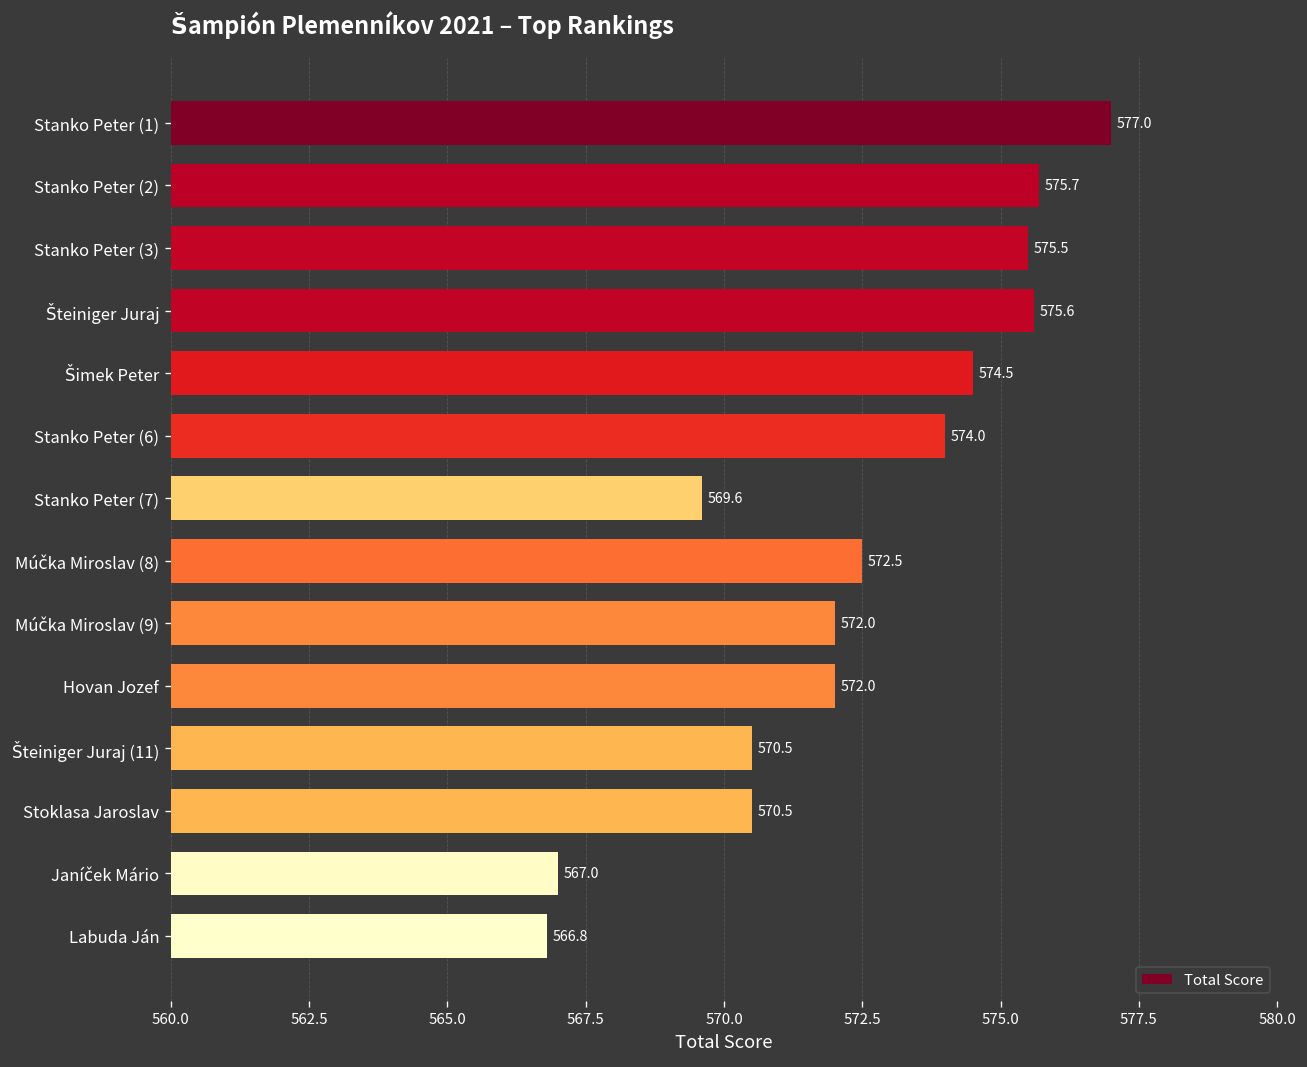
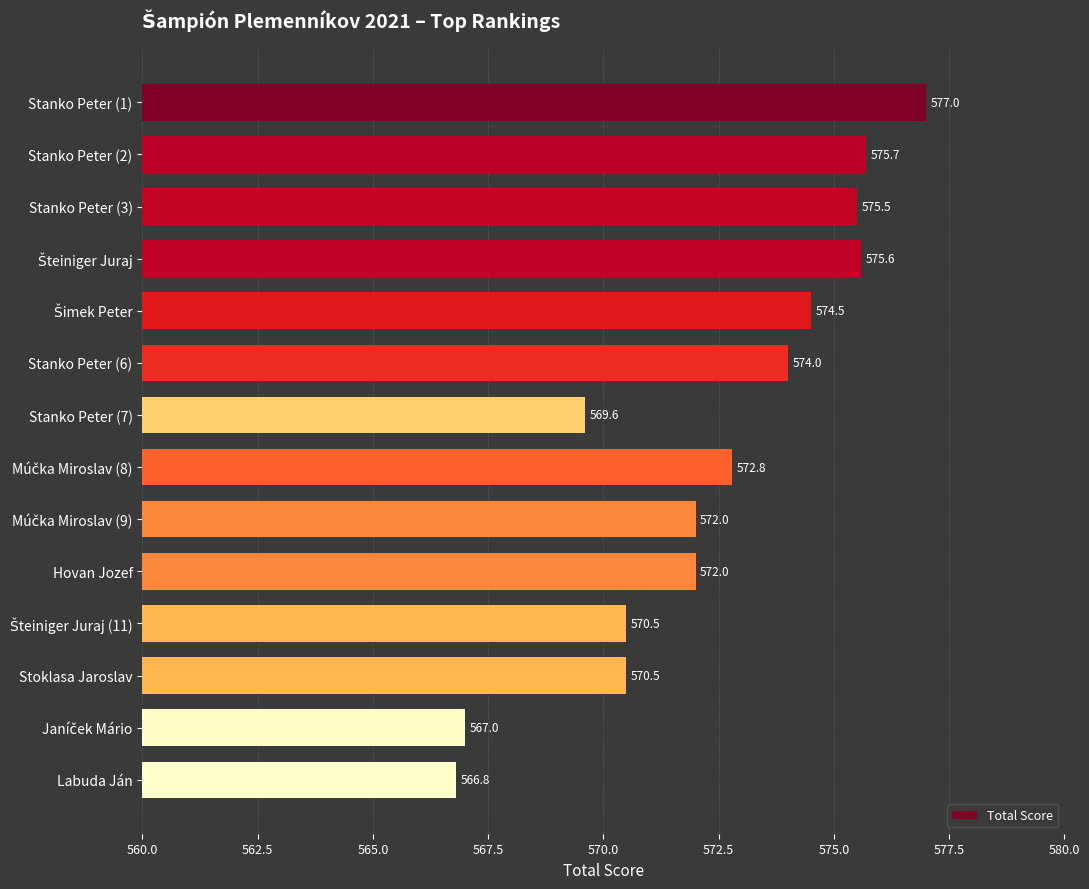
Múčka Miroslav (8): 572.5 -> 572.8
